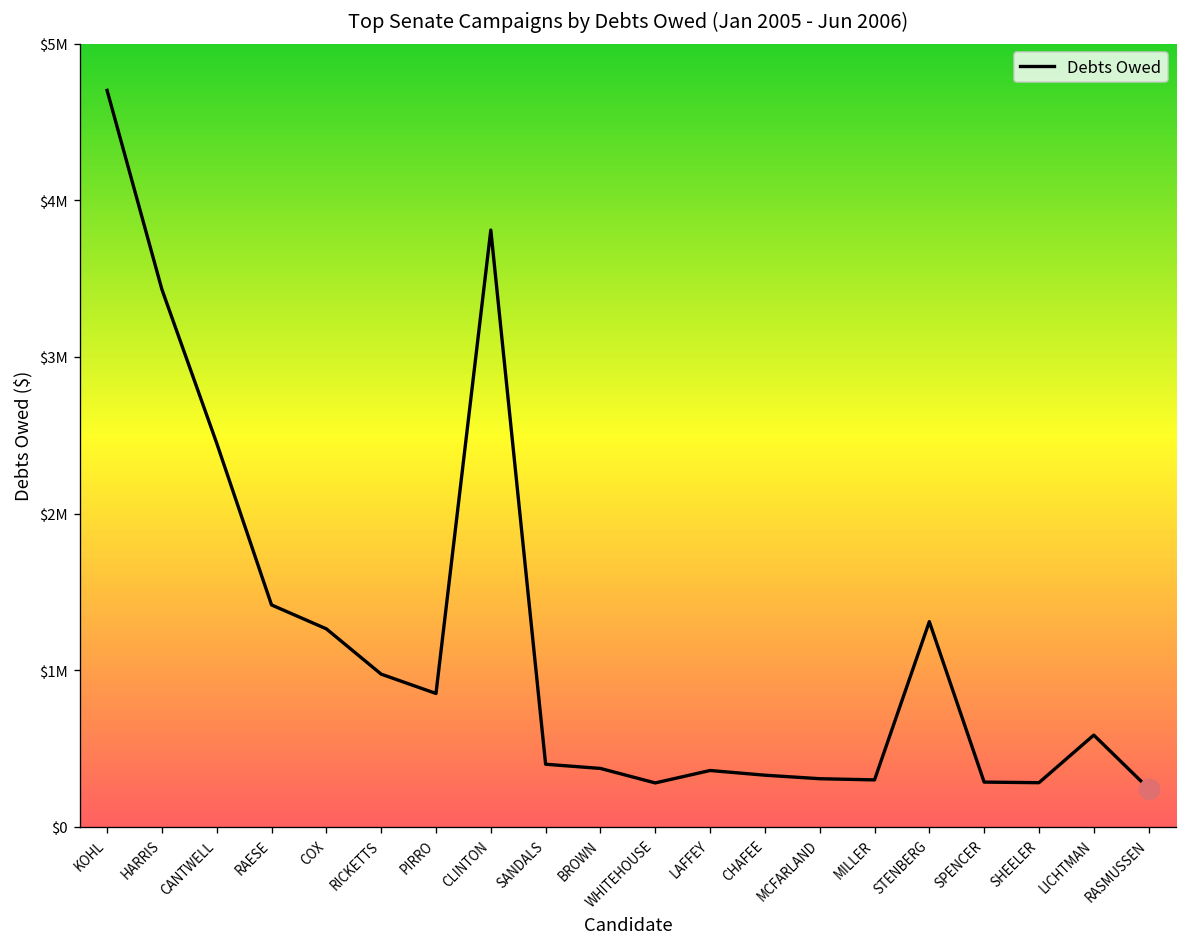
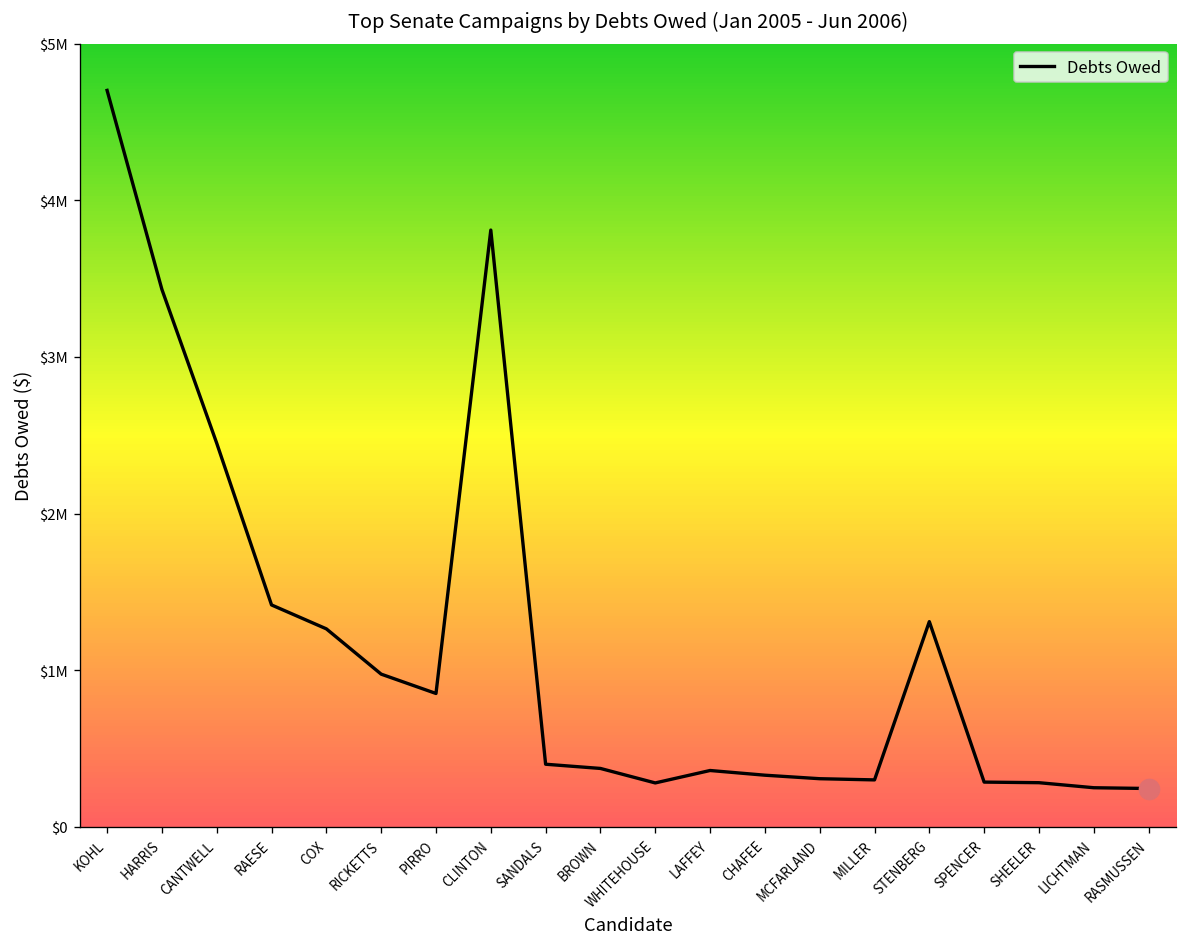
Debts Owed, LICHTMAN: $590000 -> $250000
